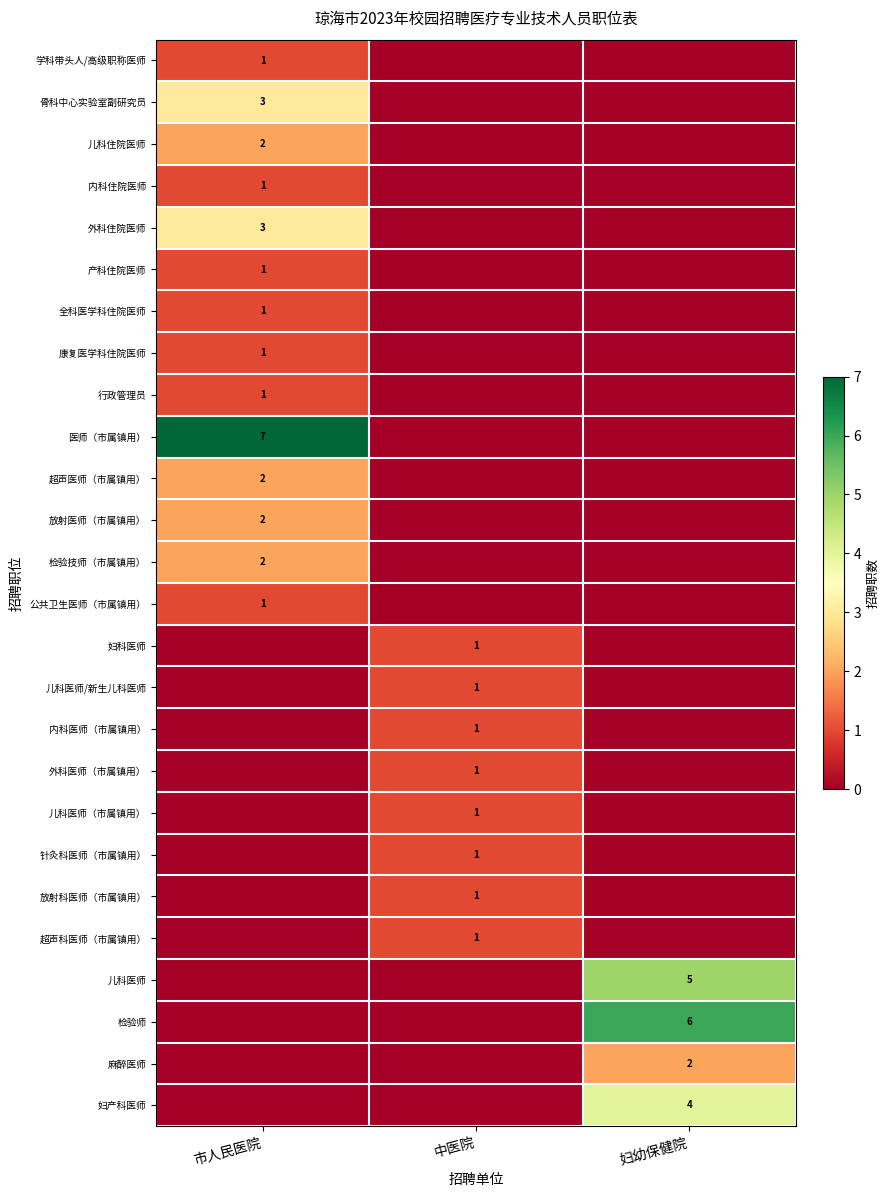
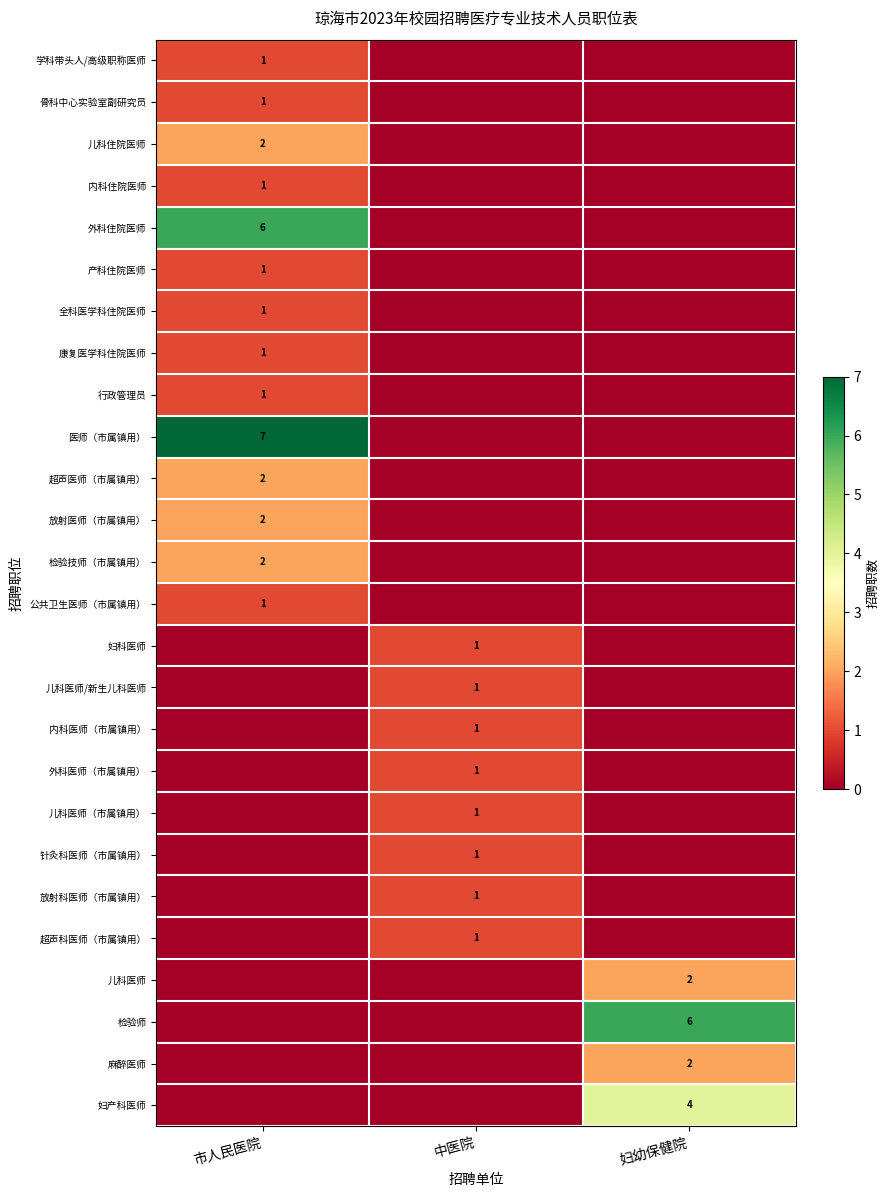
骨科中心实验室副研究员, 市人民医院: 3 -> 1
外科住院医师, 市人民医院: 3 -> 6
儿科医师, 妇幼保健院: 5 -> 2
